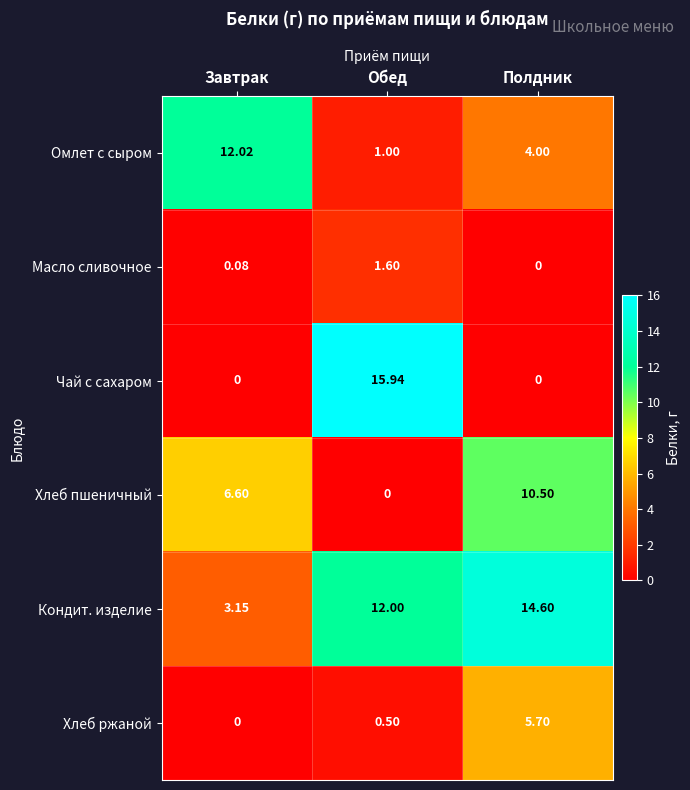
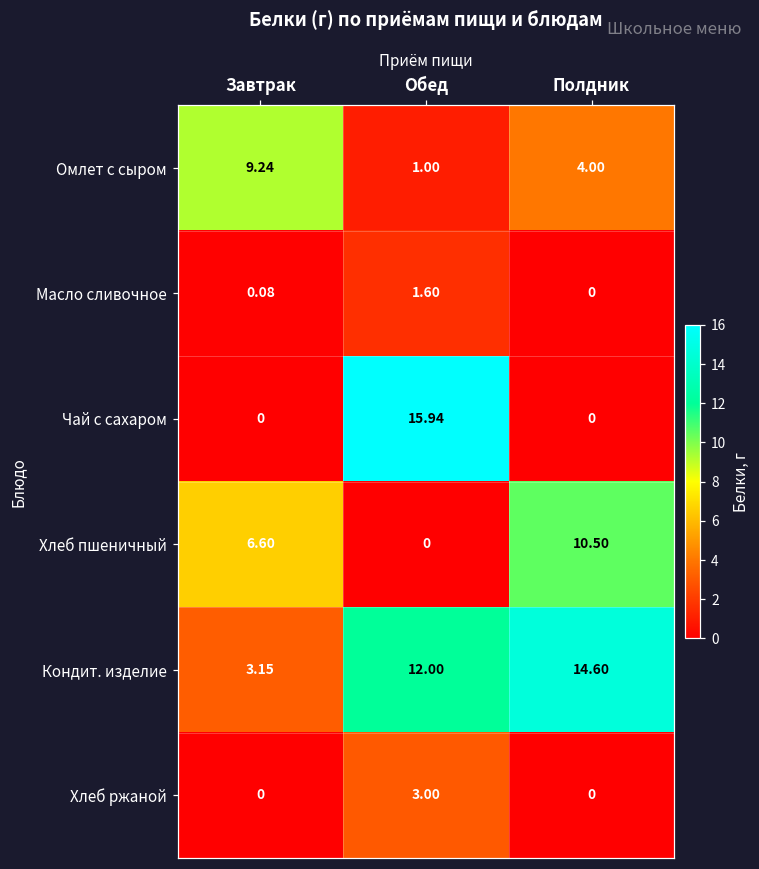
Омлет с сыром, Завтрак: 12.02 -> 9.24
Хлеб ржаной, Обед: 0.50 -> 3.00
Хлеб ржаной, Полдник: 5.70 -> 0
